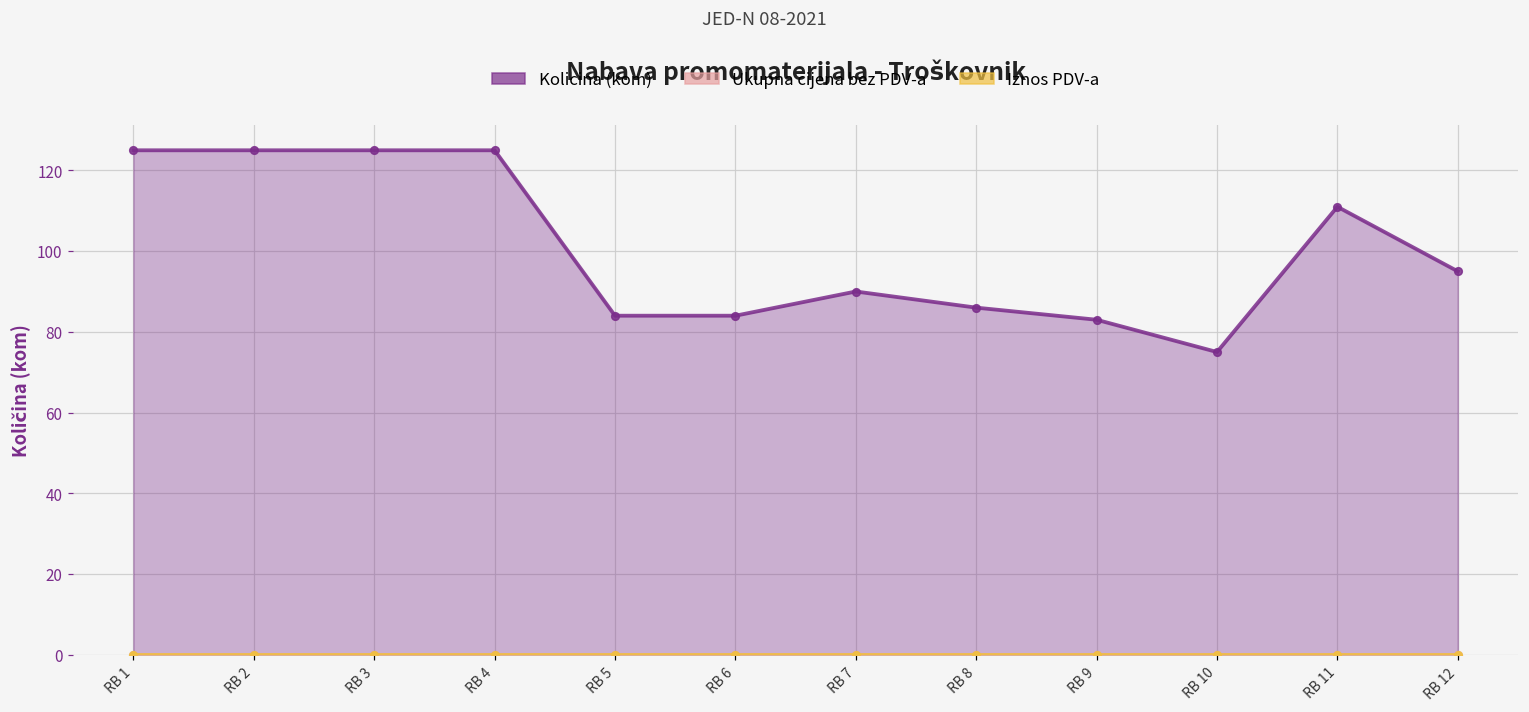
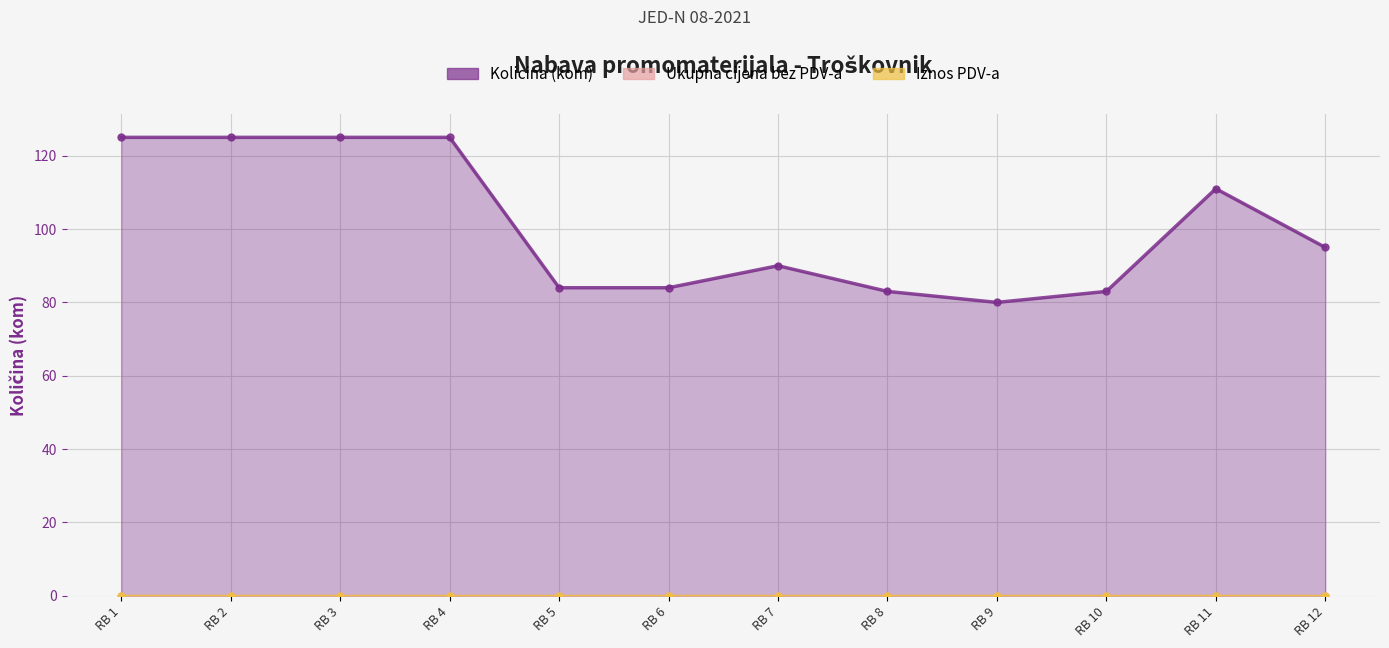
Kolicina (kom), RB 8: 86 -> 83
Kolicina (kom), RB 9: 83 -> 80
Kolicina (kom), RB 10: 75 -> 83
